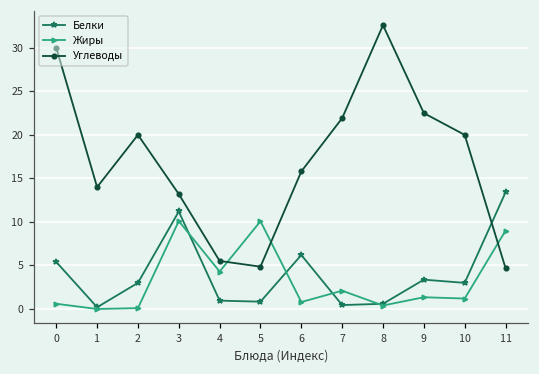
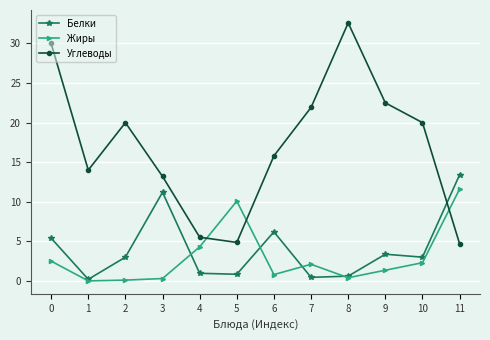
Жиры, 0: 1 -> 3
Жиры, 3: 10 -> 0
Жиры, 10: 1 -> 2
Жиры, 11: 9 -> 12
